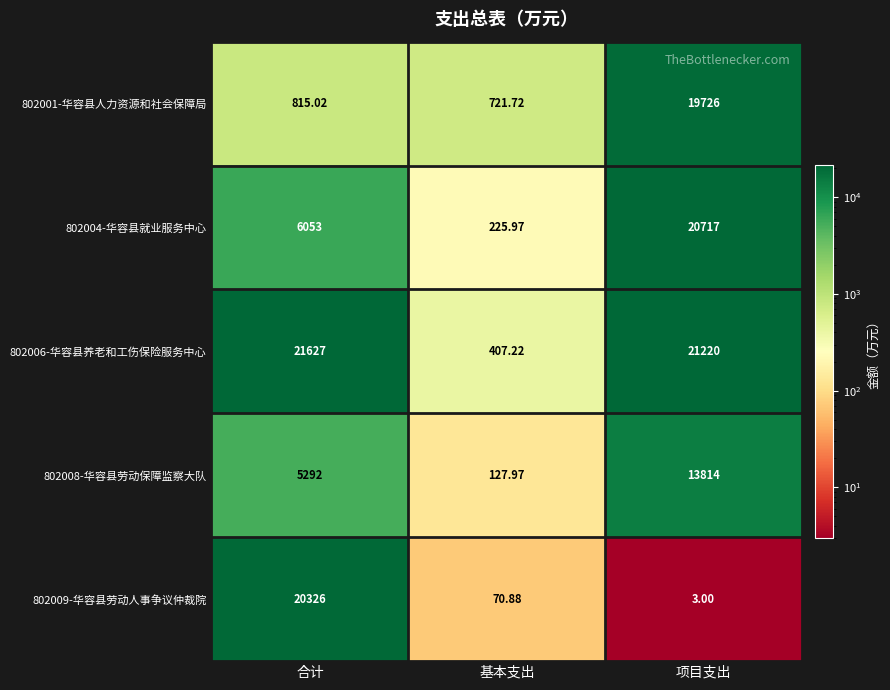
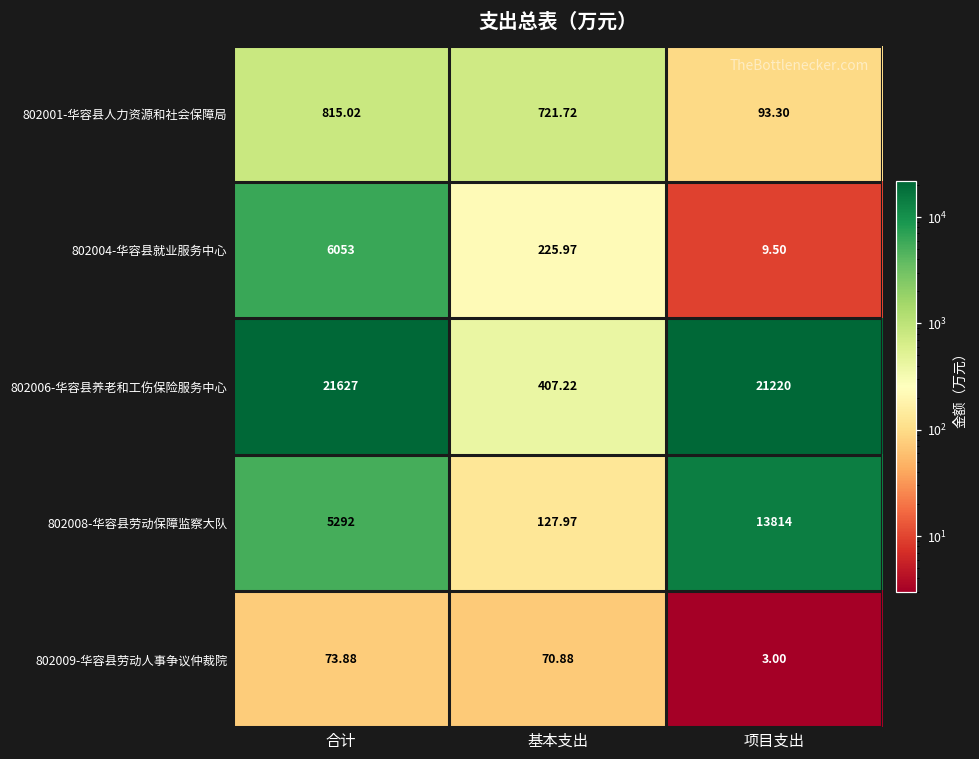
802001-华容县人力资源和社会保障局, 项目支出: 19726 -> 93.30
802004-华容县就业服务中心, 项目支出: 20717 -> 9.50
802009-华容县劳动人事争议仲裁院, 合计: 20326 -> 73.88
